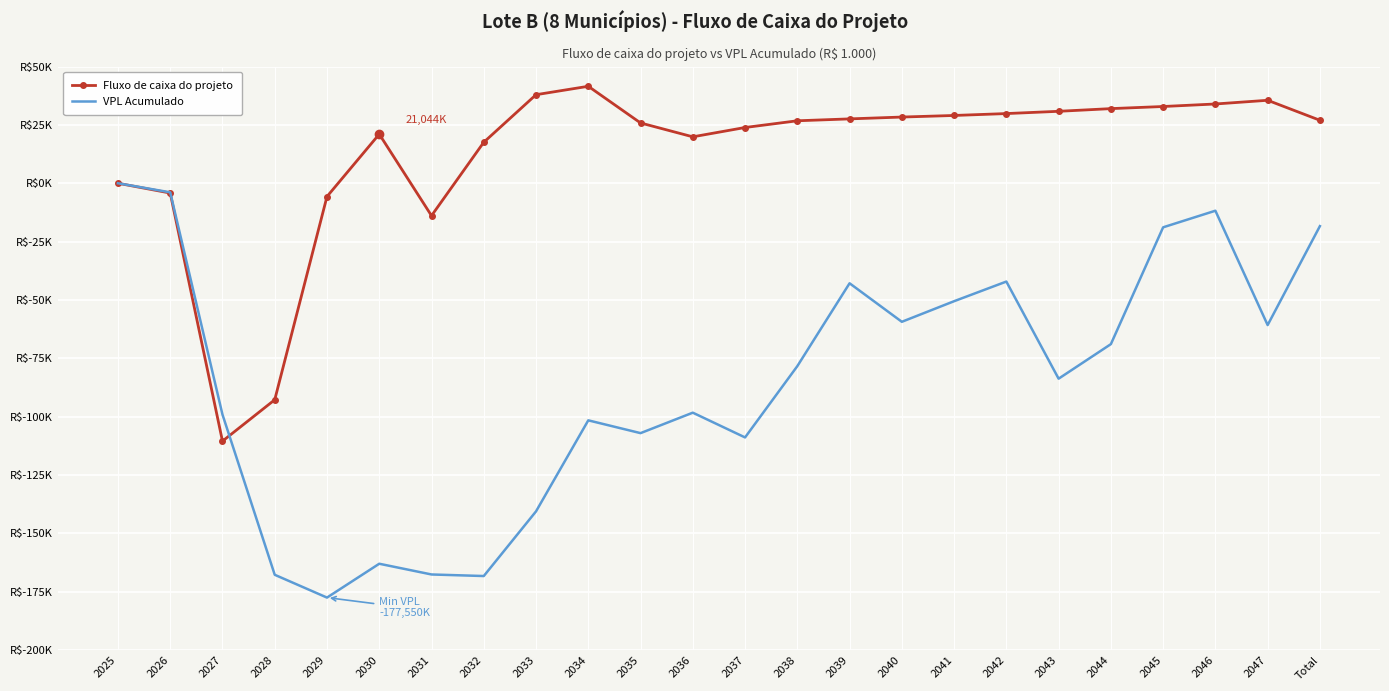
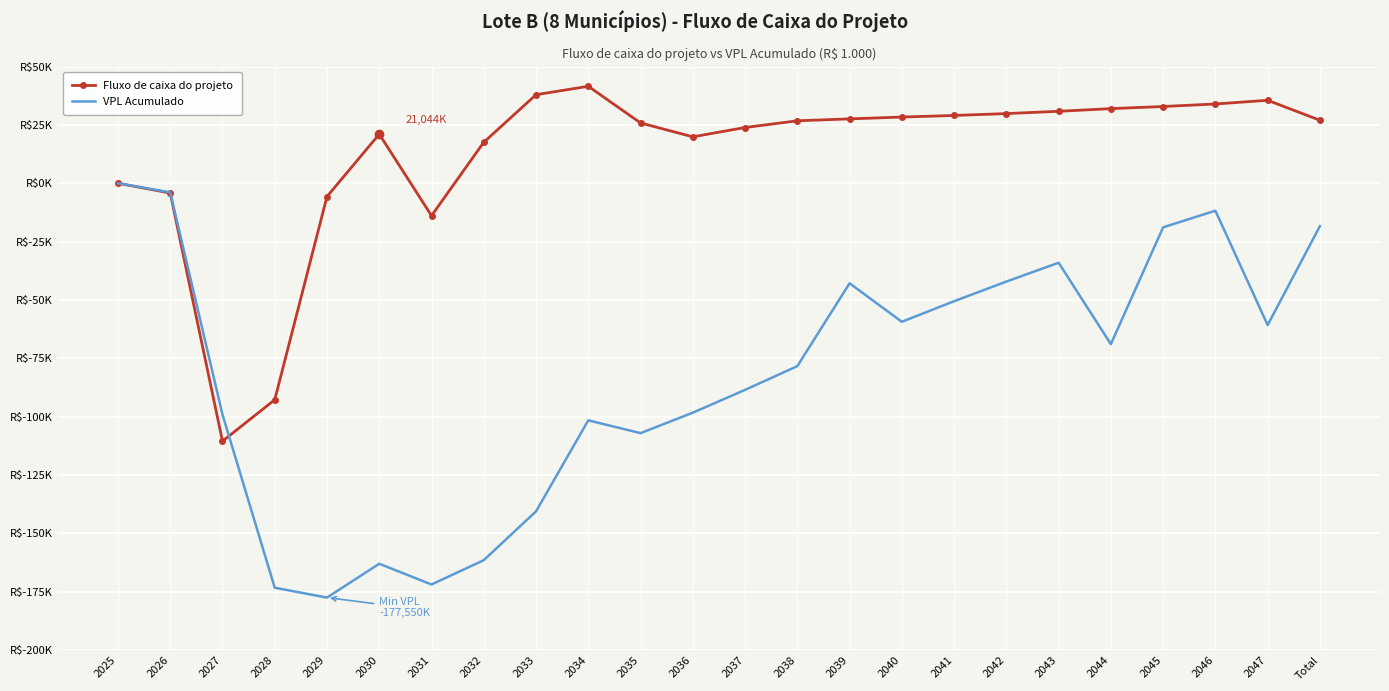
VPL Acumulado, 2028: R$-168000 -> R$-173000
VPL Acumulado, 2031: R$-168000 -> R$-172000
VPL Acumulado, 2032: R$-168000 -> R$-162000
VPL Acumulado, 2037: R$-109000 -> R$-89000
VPL Acumulado, 2043: R$-84000 -> R$-34000
